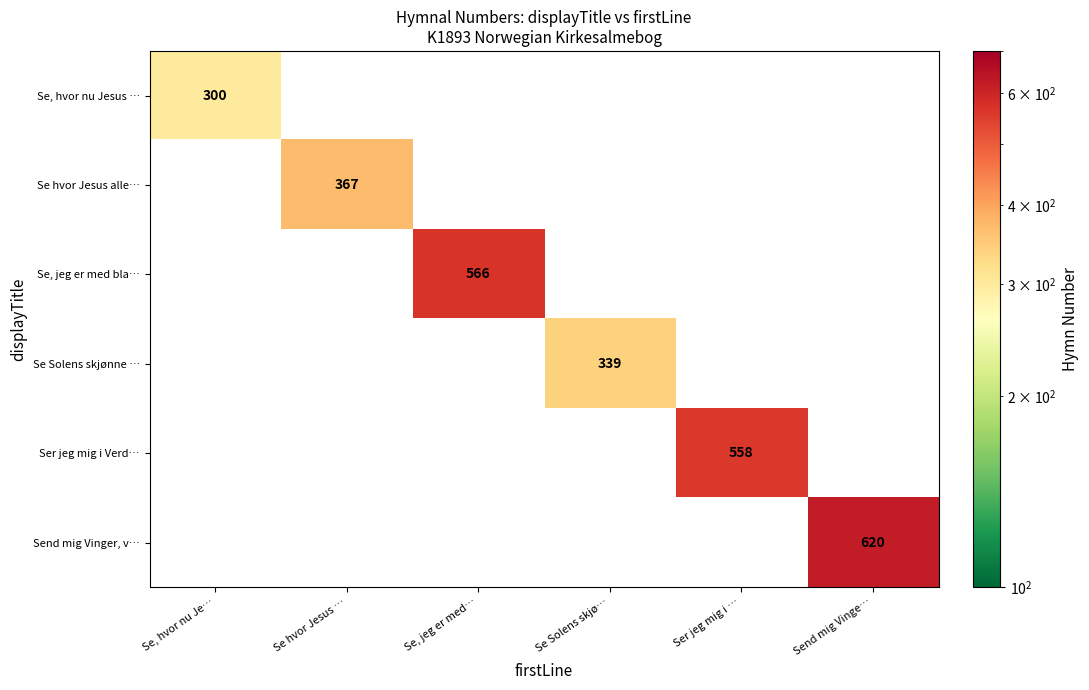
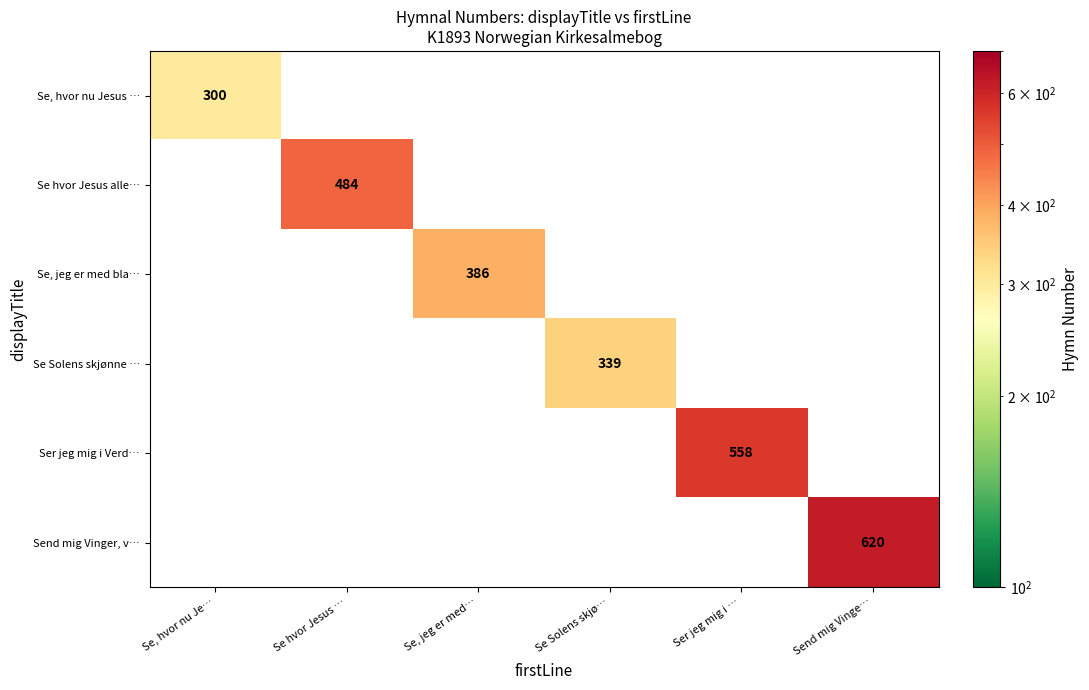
Se hvor Jesus alle…, Se hvor Jesus …: 367 -> 484
Se, jeg er med bla…, Se, jeg er med…: 566 -> 386
